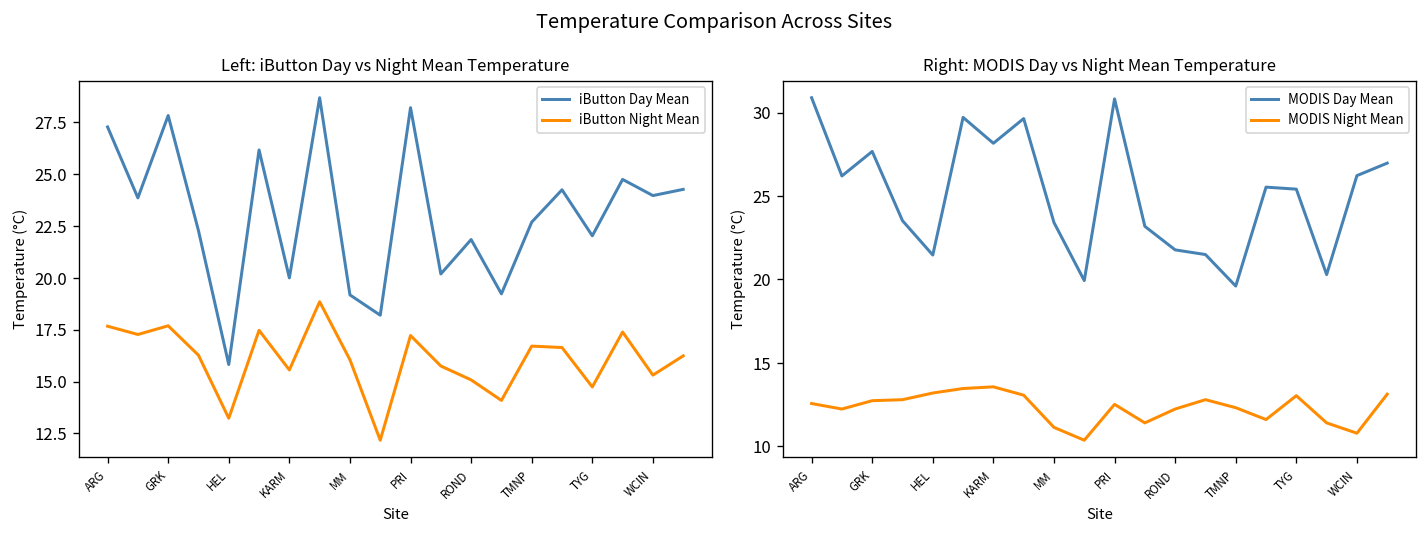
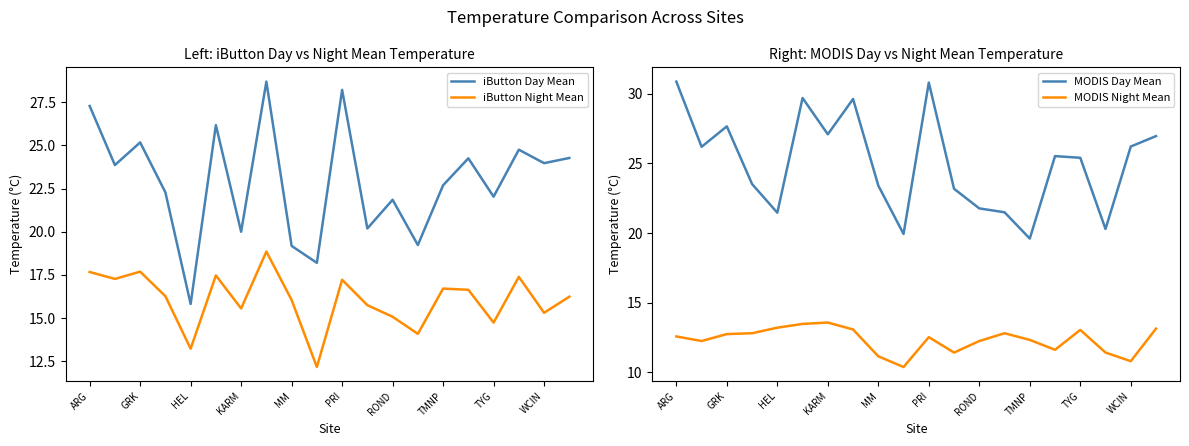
Left: iButton Day vs Night Mean Temperature, iButton Day Mean, GRK: 27.8 -> 25.2
Right: MODIS Day vs Night Mean Temperature, MODIS Day Mean, KARM: 28.2 -> 27.1
